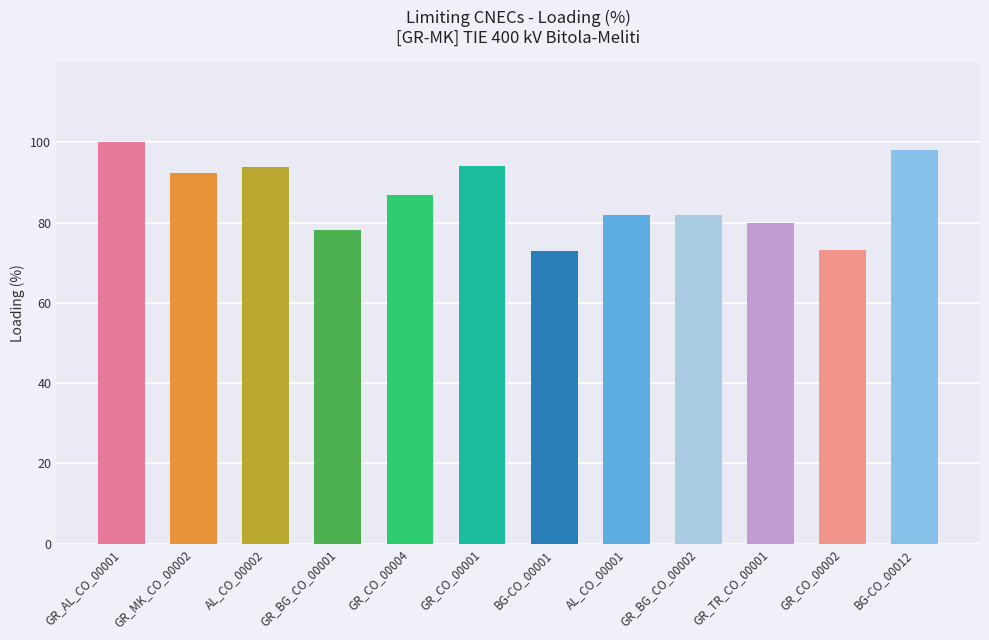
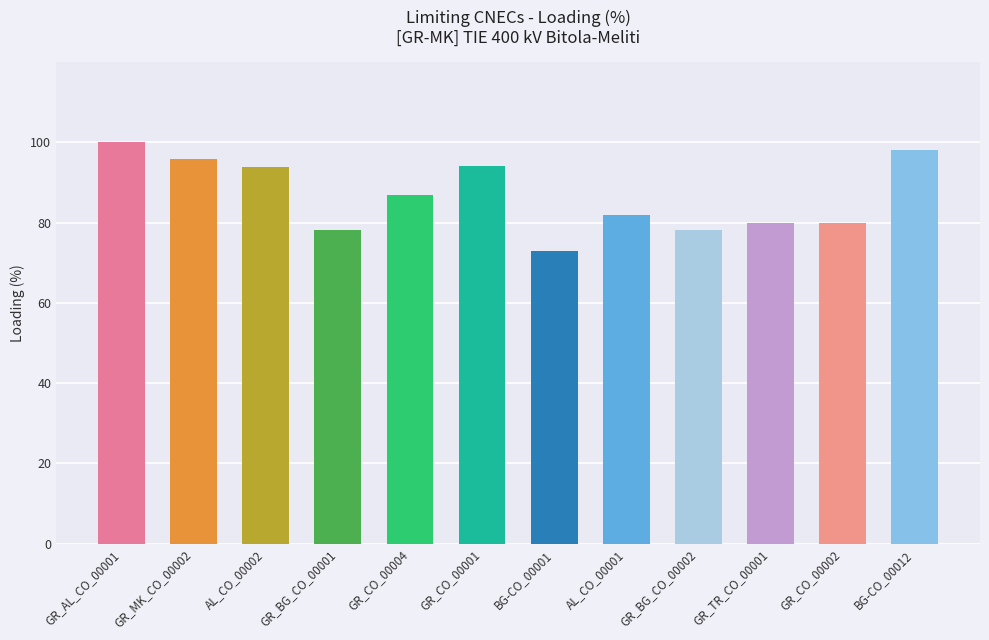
GR_MK_CO_00002: 92 -> 96
GR_BG_CO_00002: 82 -> 78
GR_CO_00002: 73 -> 80
